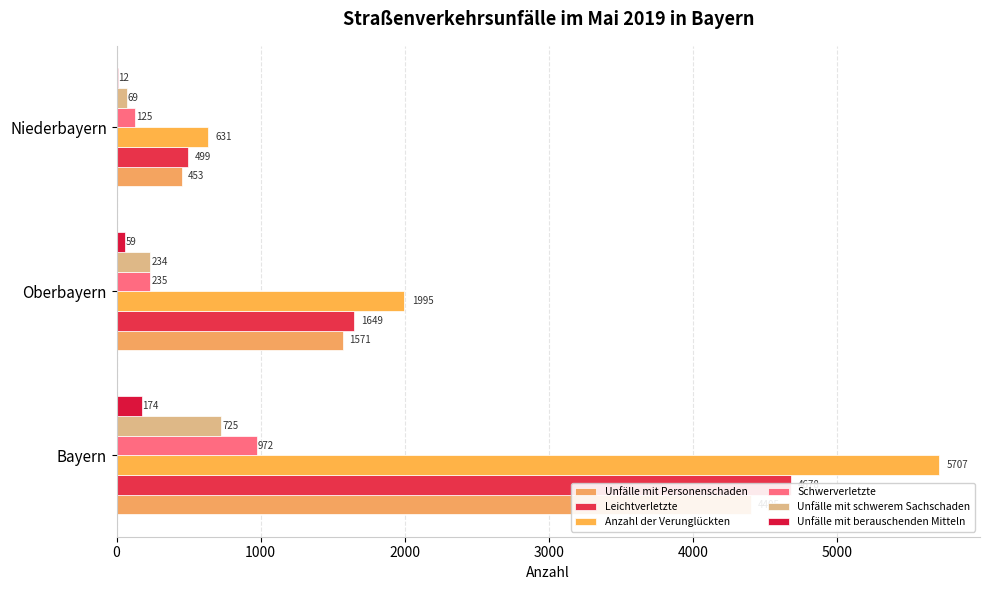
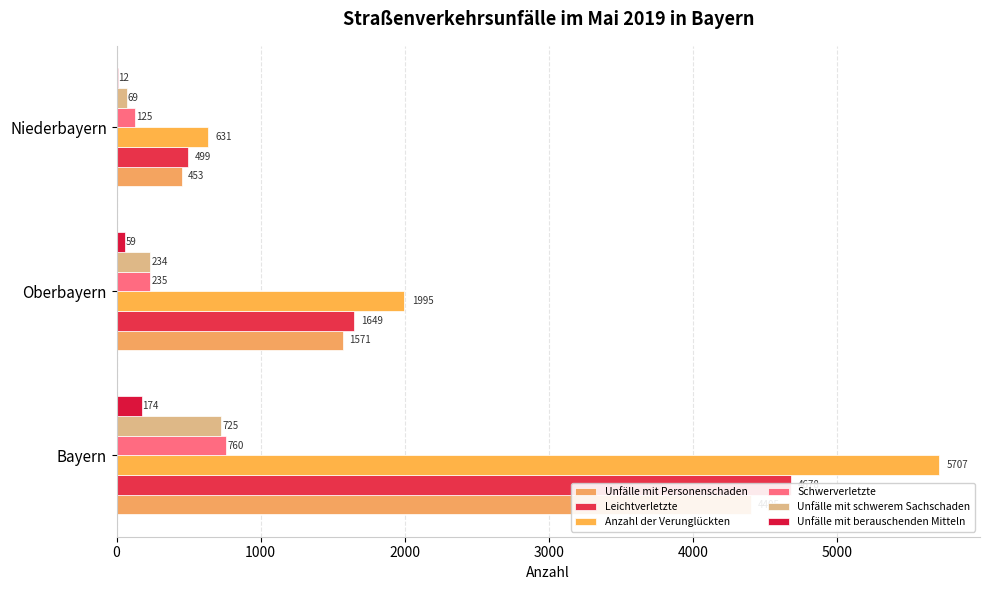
Schwerverletzte, Bayern: 972 -> 760
